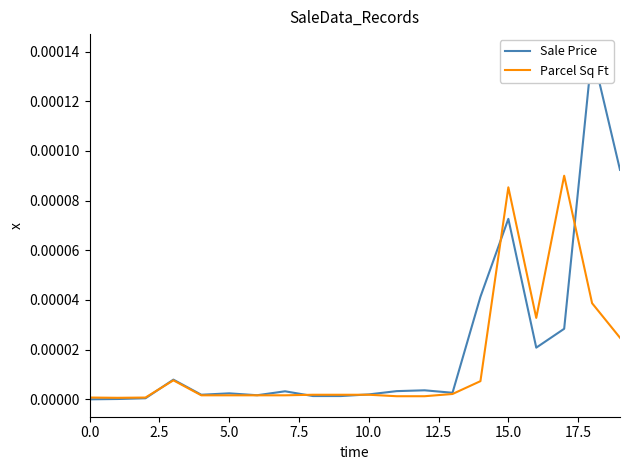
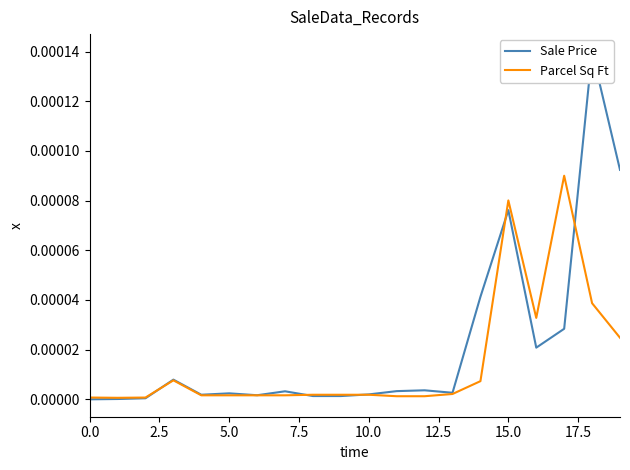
Sale Price, 15.0: 0.000073 -> 0.000076
Parcel Sq Ft, 15.0: 0.000085 -> 0.000080
